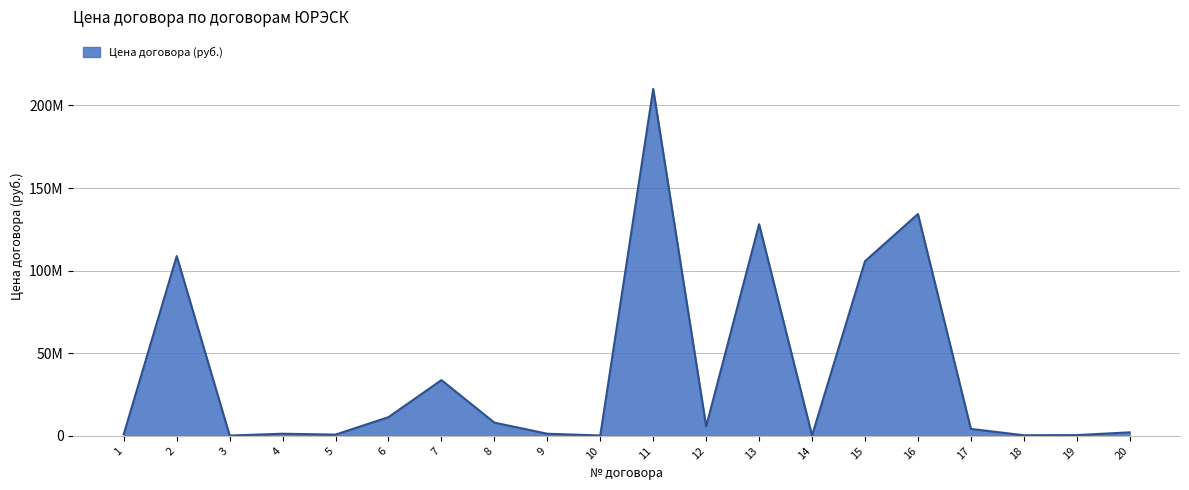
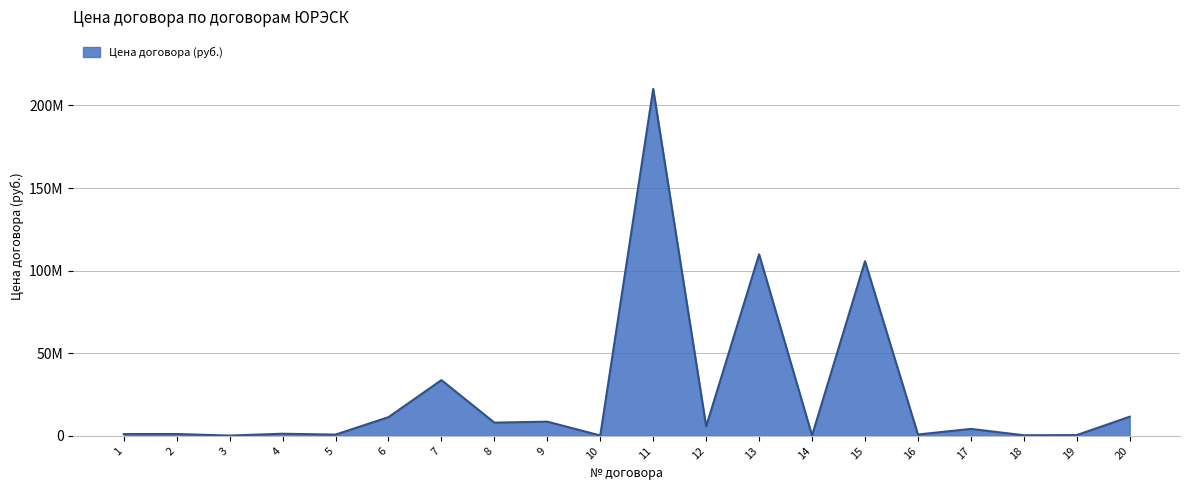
2: 109000000 -> 1000000
9: 1000000 -> 9000000
13: 128000000 -> 110000000
16: 134000000 -> 1000000
20: 2000000 -> 12000000
